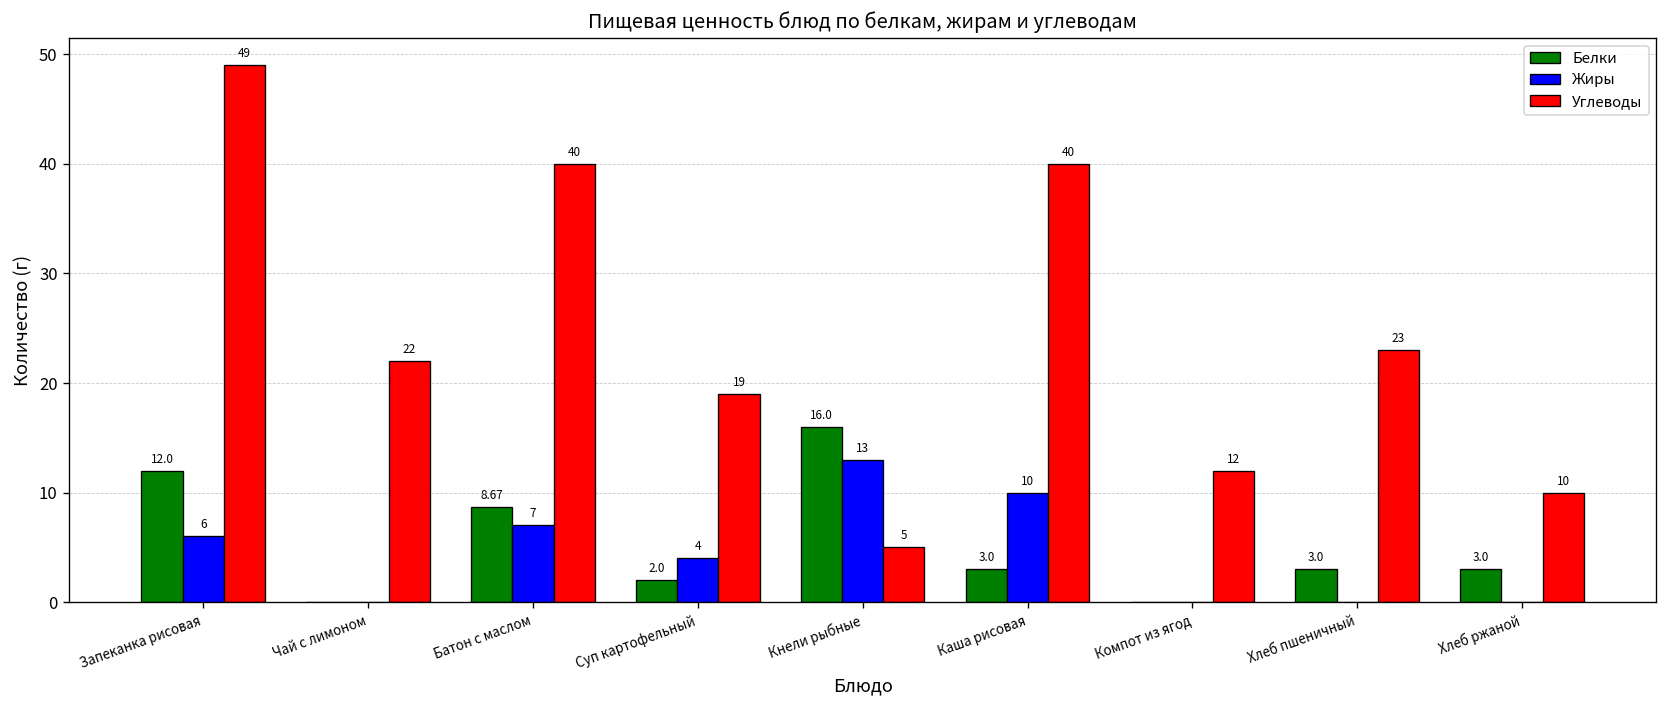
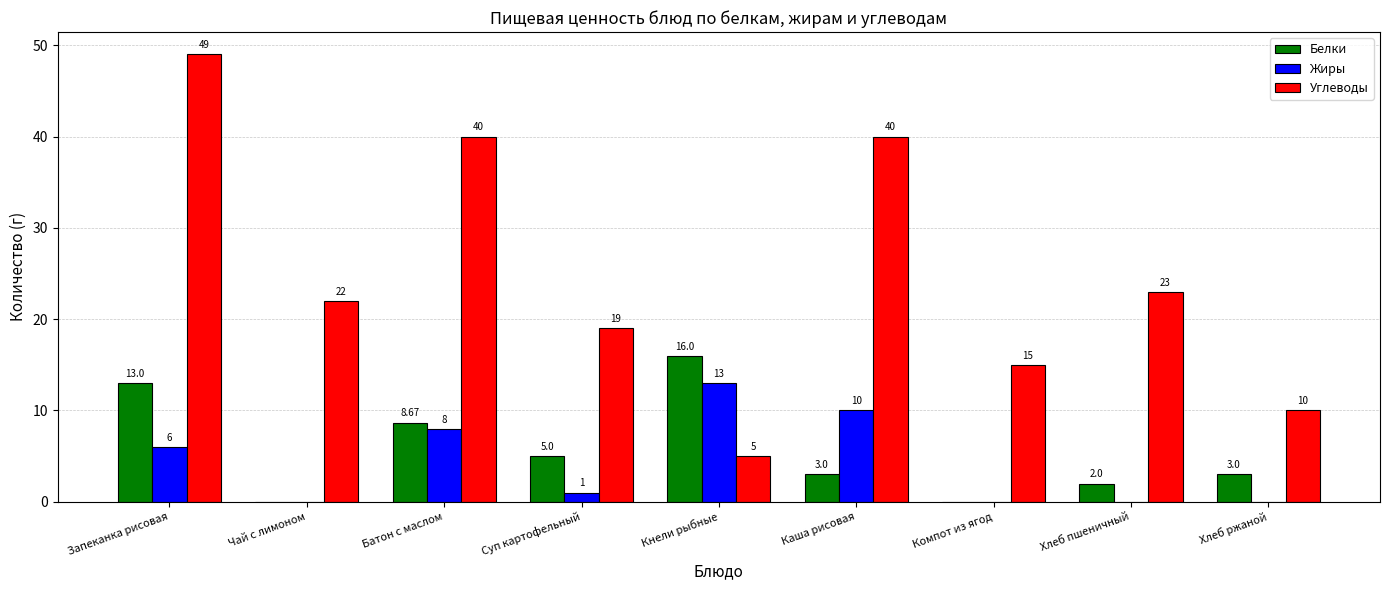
Белки, Запеканка рисовая: 12.0 -> 13.0
Жиры, Батон с маслом: 7 -> 8
Белки, Суп картофельный: 2.0 -> 5.0
Жиры, Суп картофельный: 4 -> 1
Углеводы, Компот из ягод: 12 -> 15
Белки, Хлеб пшеничный: 3.0 -> 2.0
